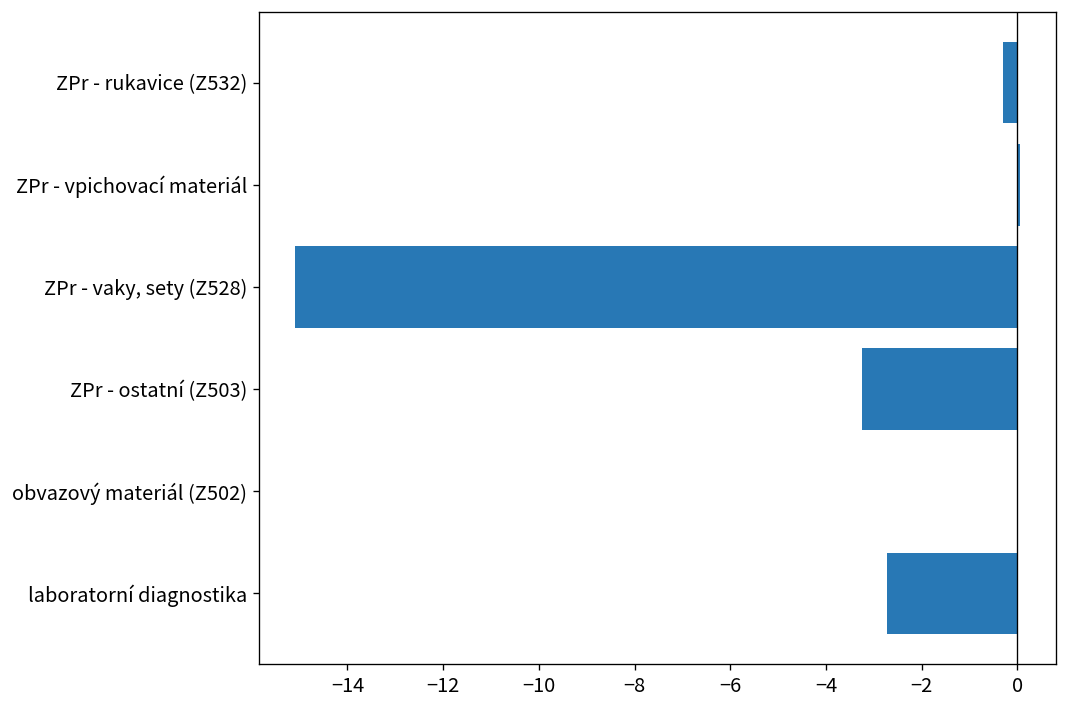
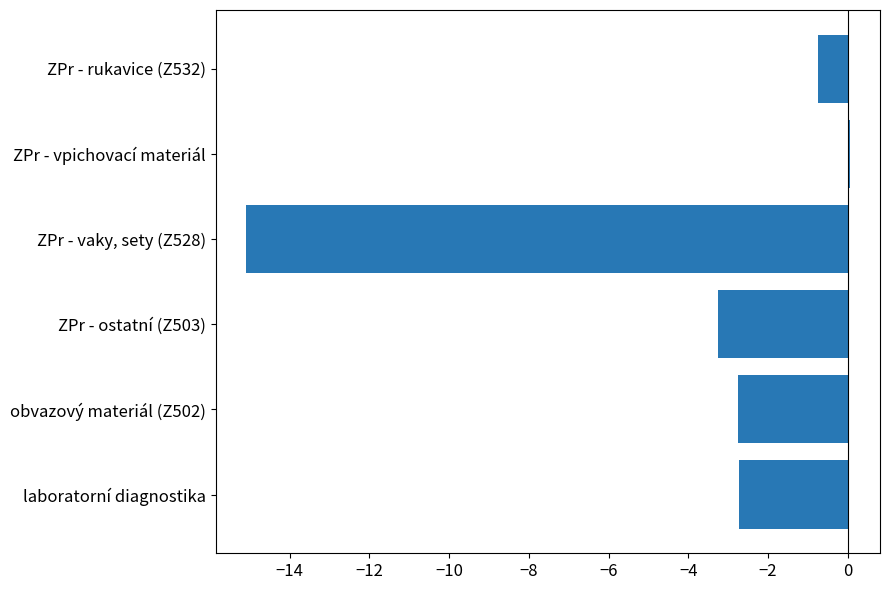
ZPr - rukavice (Z532): -0.3 -> -0.7
obvazový materiál (Z502): 0.0 -> -2.7
